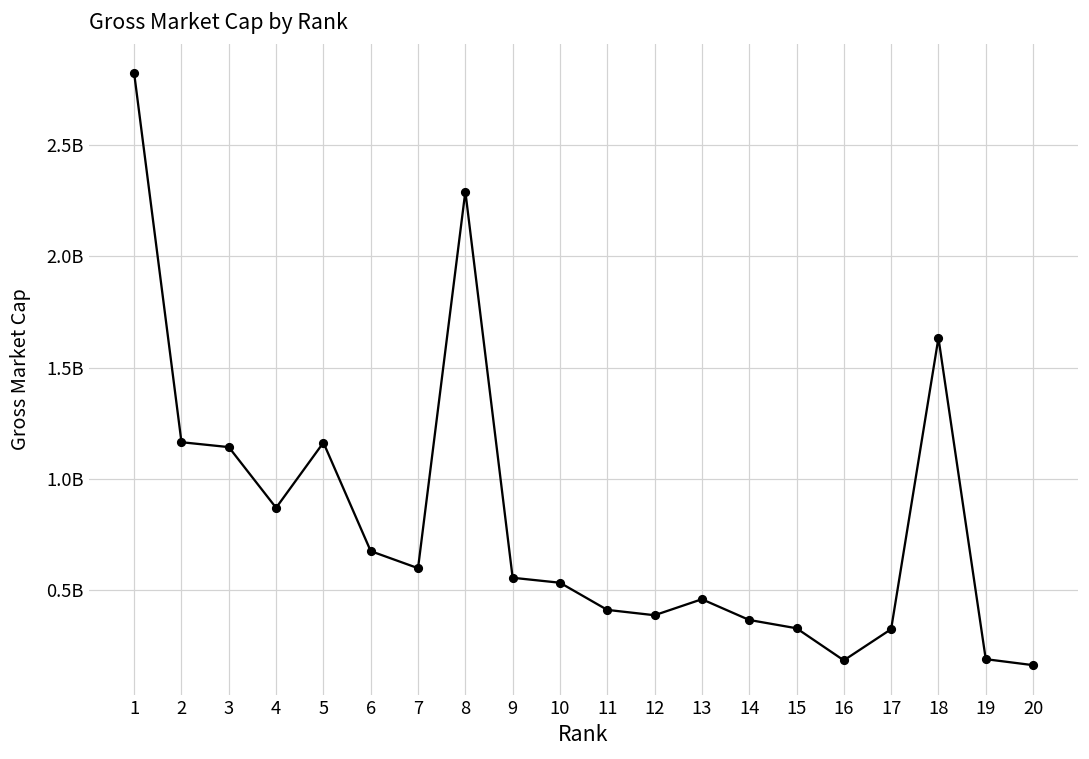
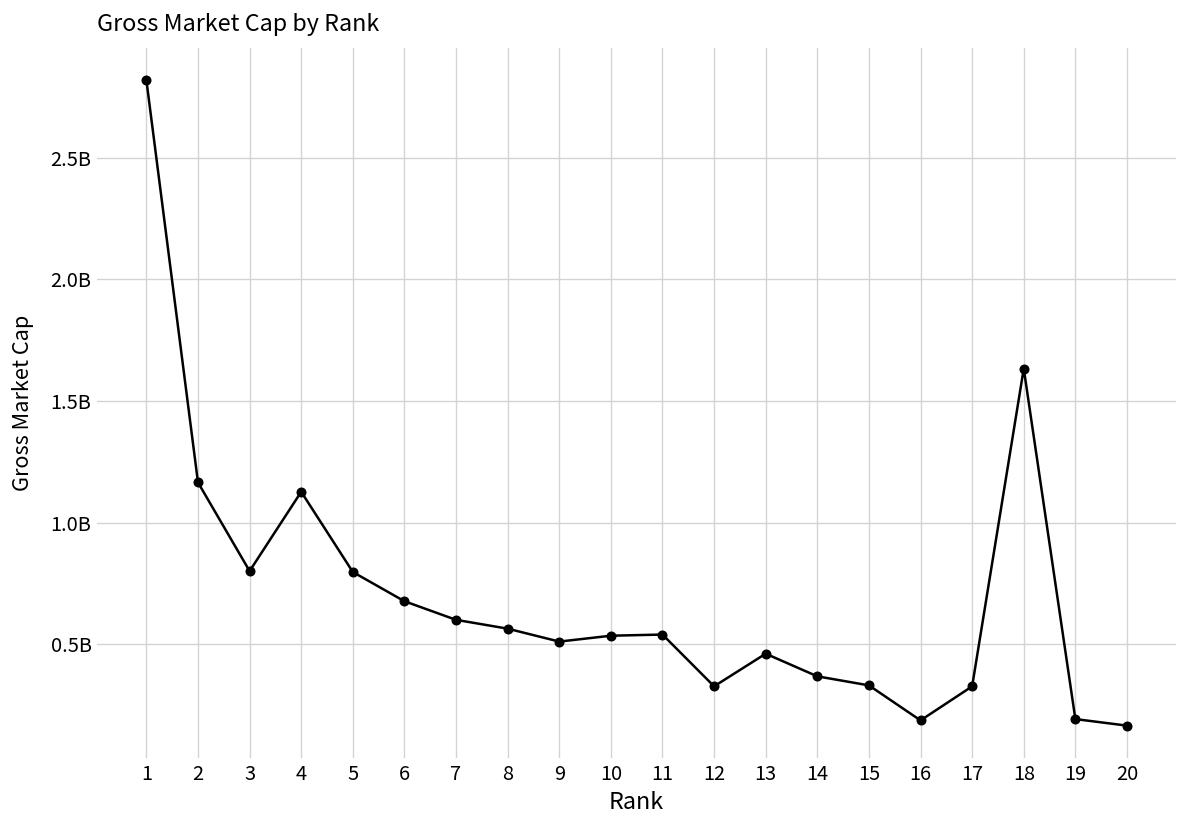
3: 1140000000 -> 800000000
4: 870000000 -> 1130000000
5: 1160000000 -> 800000000
8: 2290000000 -> 560000000
9: 560000000 -> 510000000
11: 410000000 -> 540000000
12: 390000000 -> 330000000
